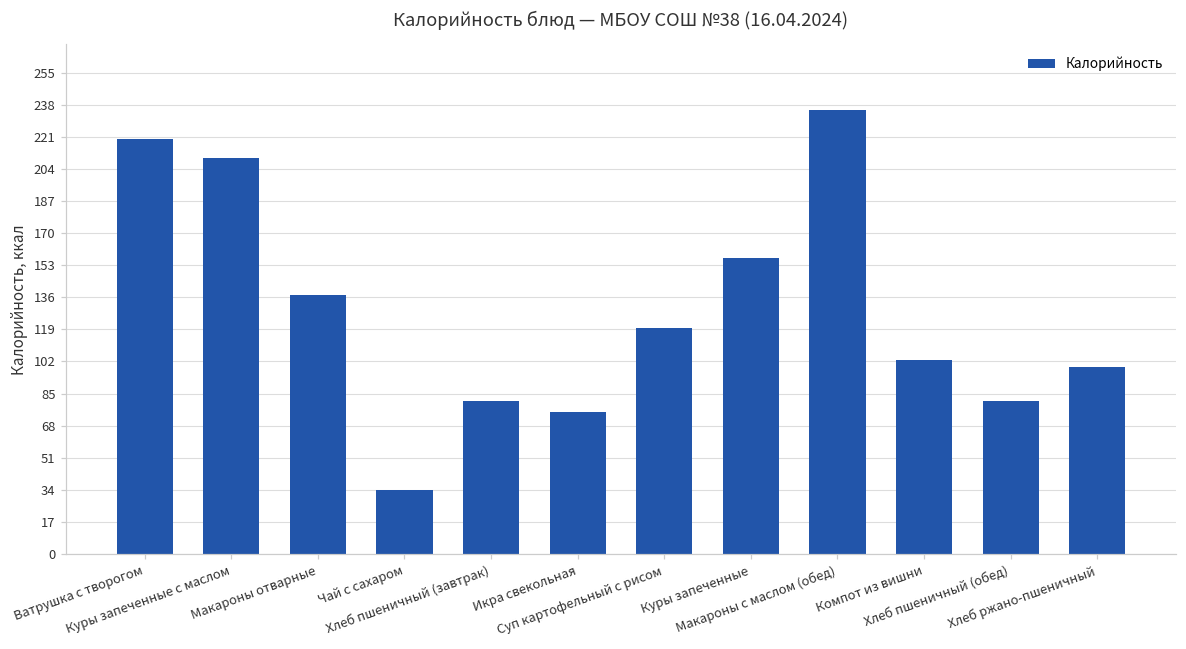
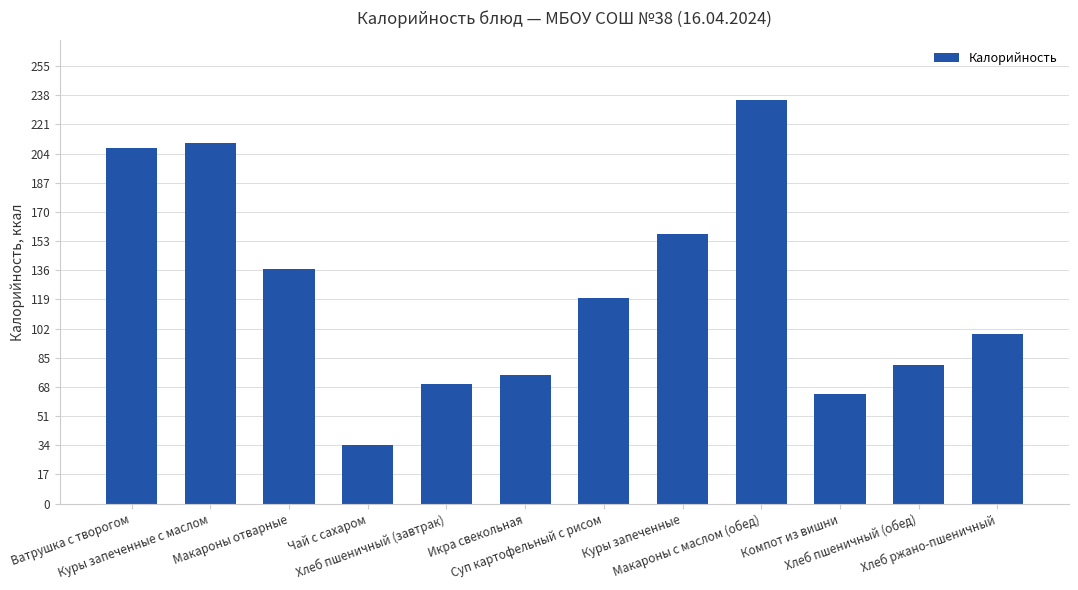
Ватрушка с творогом: 220 -> 207
Хлеб пшеничный (завтрак): 81 -> 70
Компот из вишни: 103 -> 64
